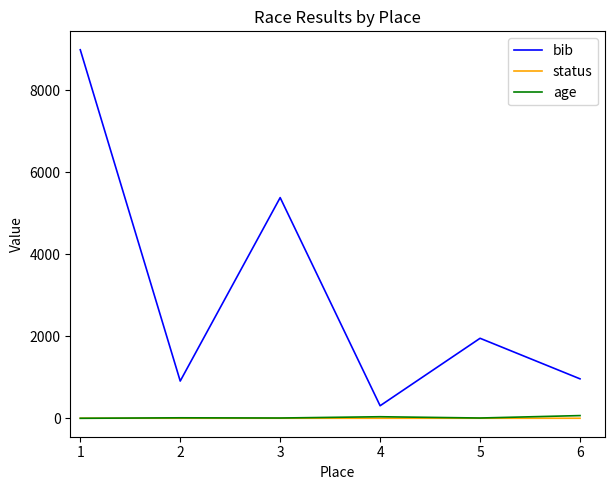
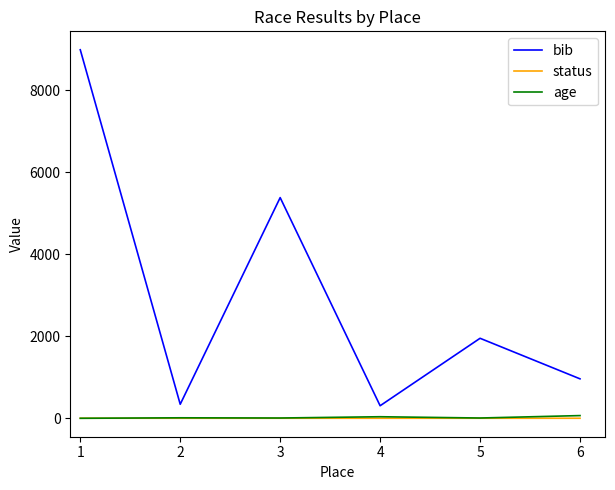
bib, 2: 900 -> 300
